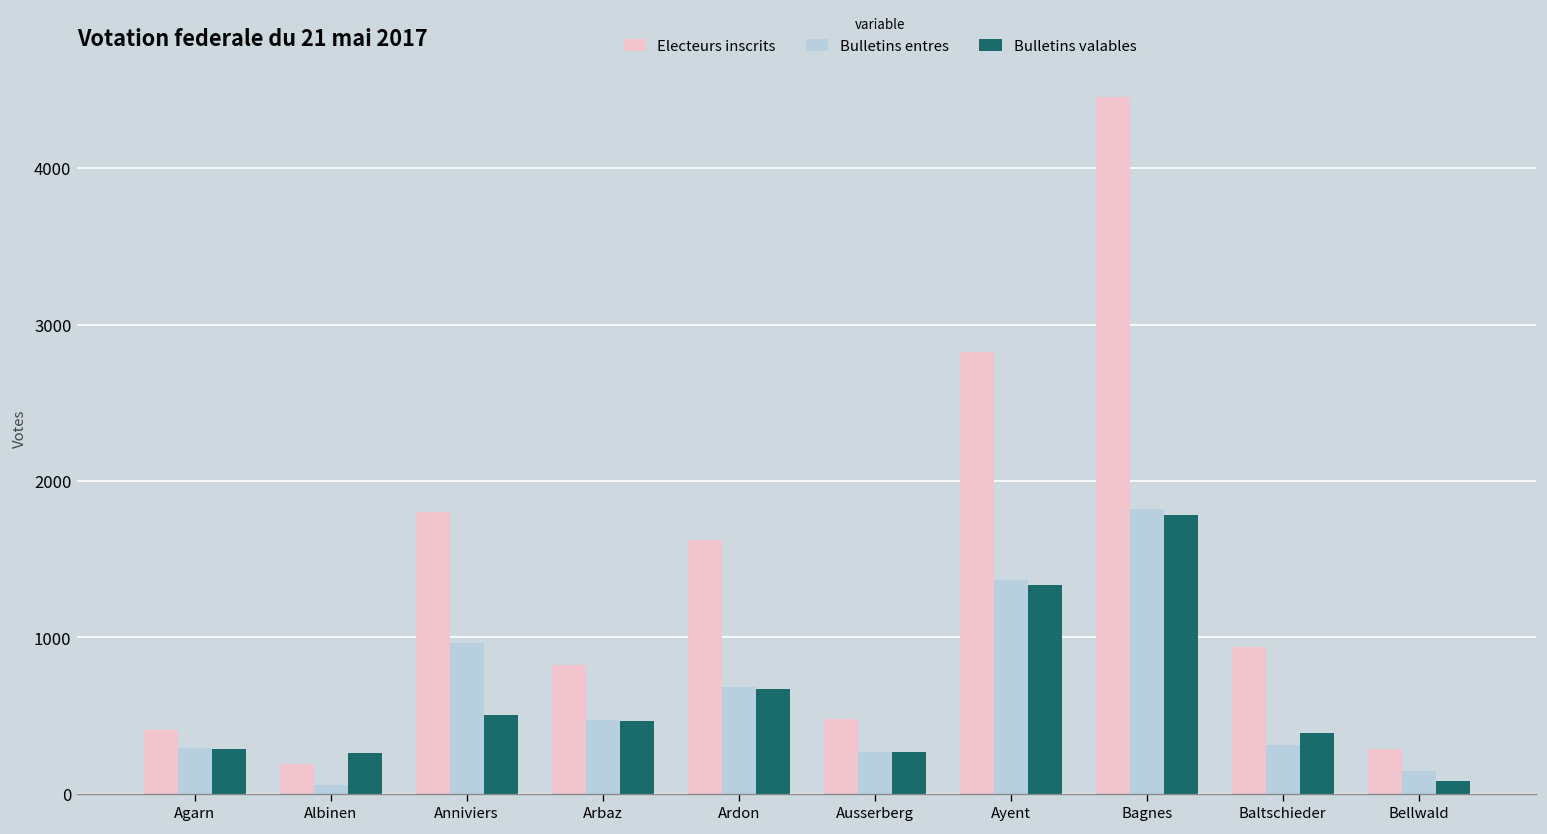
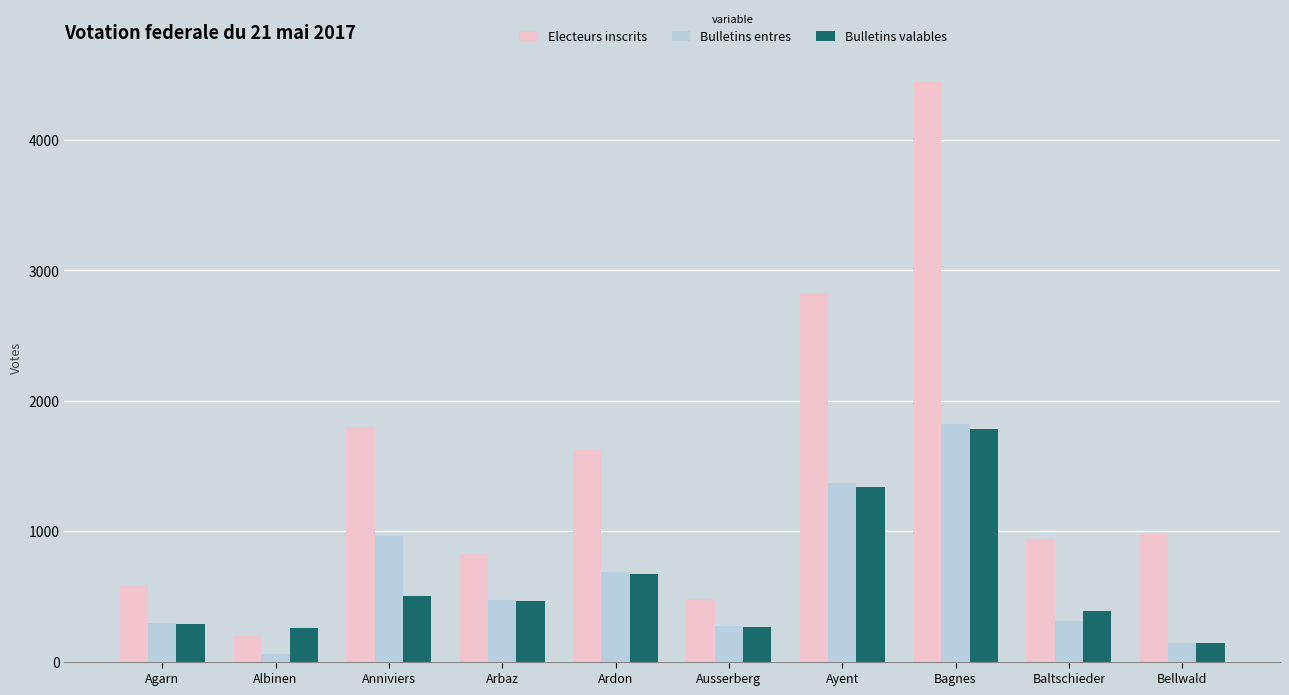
Electeurs inscrits, Agarn: 410 -> 580
Electeurs inscrits, Bellwald: 290 -> 980
Bulletins valables, Bellwald: 80 -> 140
